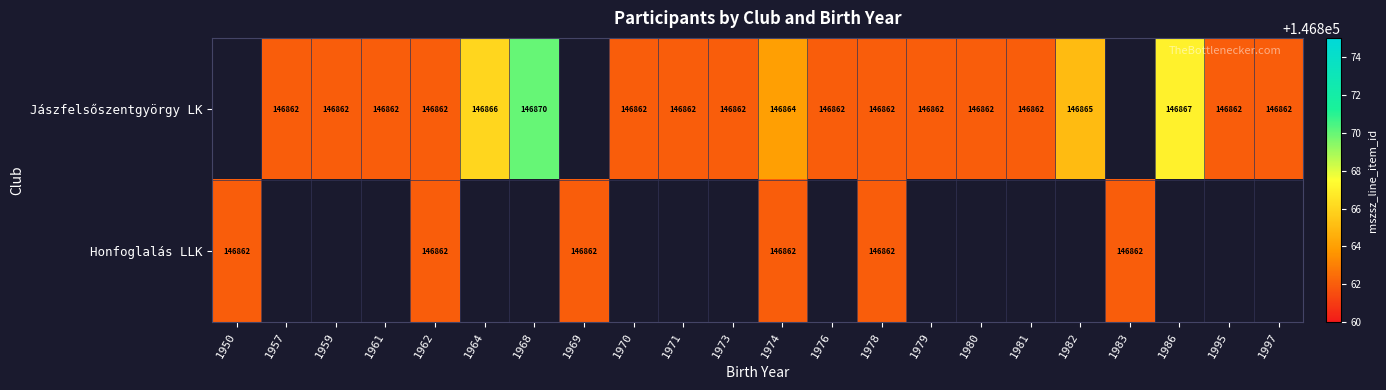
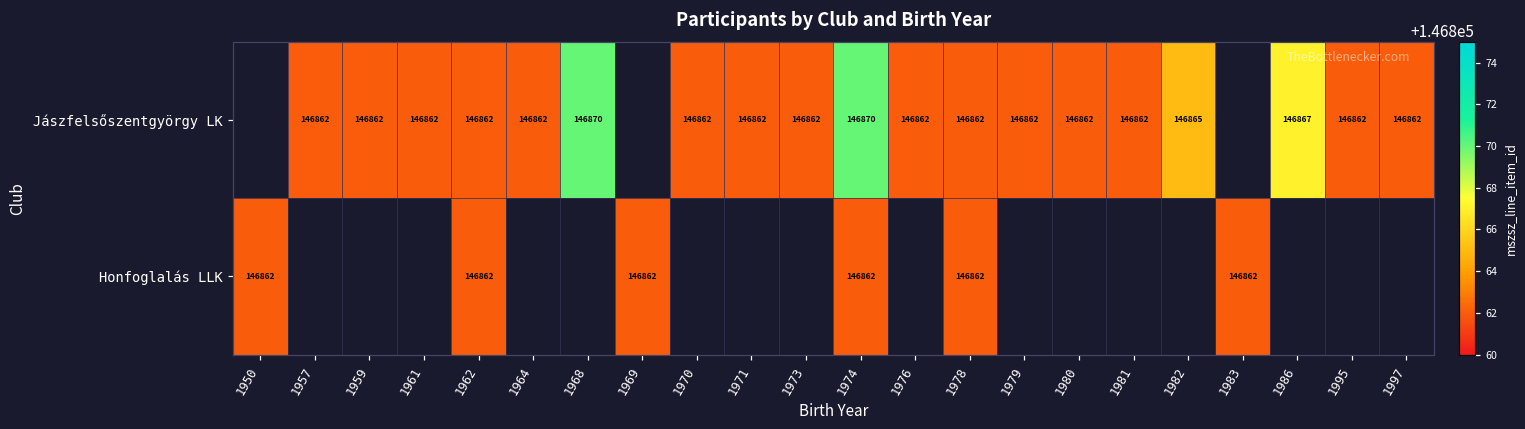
Jászfelsőszentgyörgy LK, 1964: 146866 -> 146862
Jászfelsőszentgyörgy LK, 1974: 146864 -> 146870
